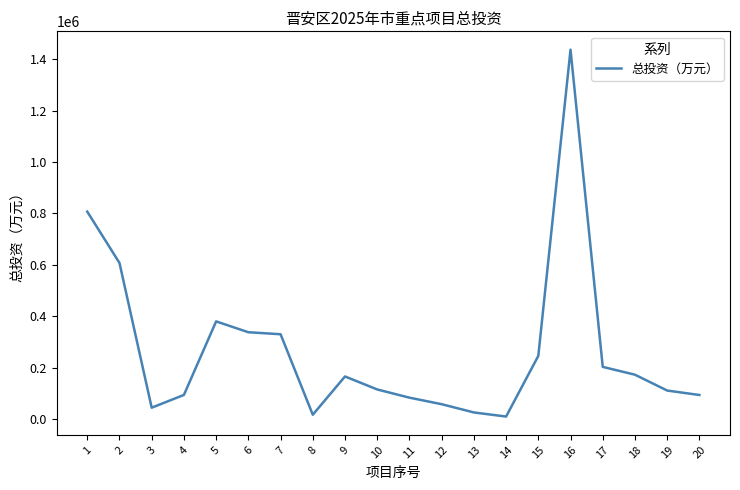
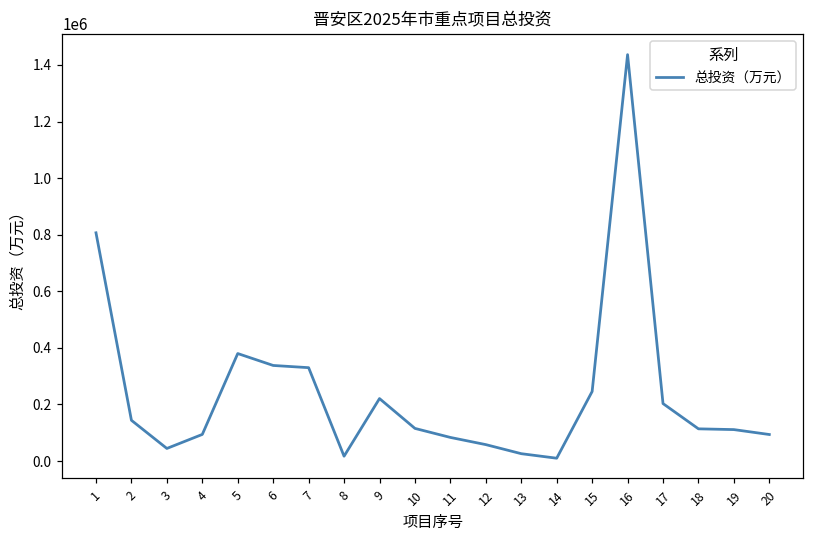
2: 610000 -> 140000
9: 170000 -> 220000
18: 170000 -> 110000
